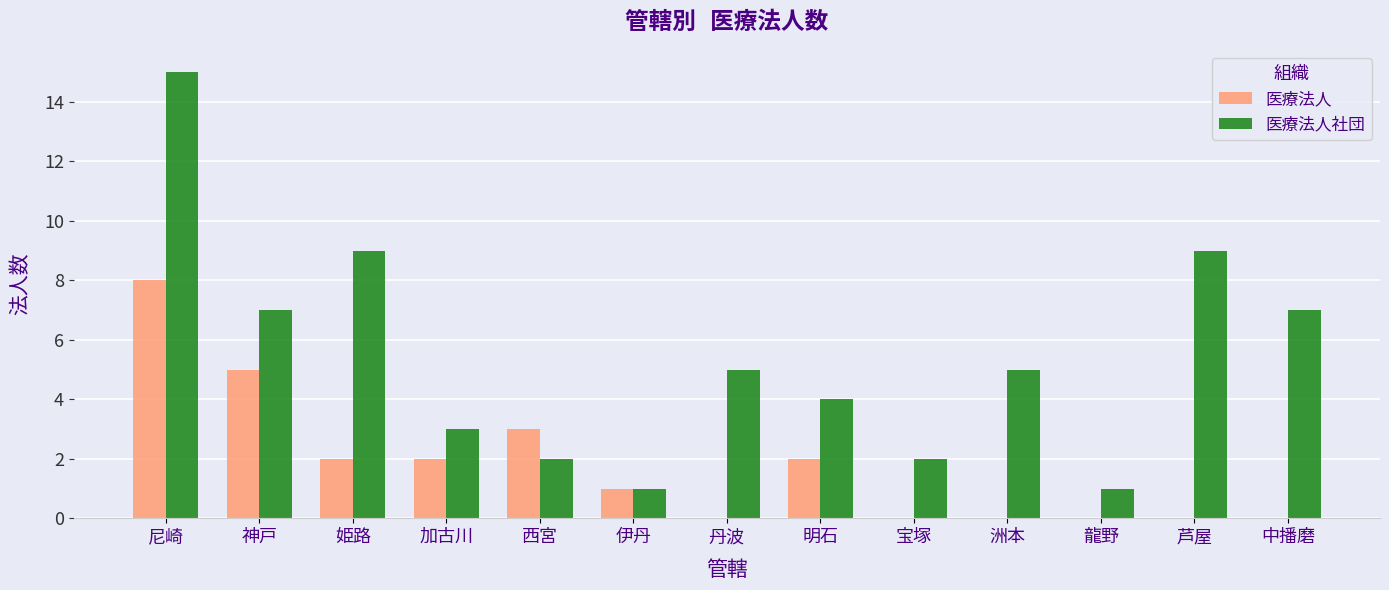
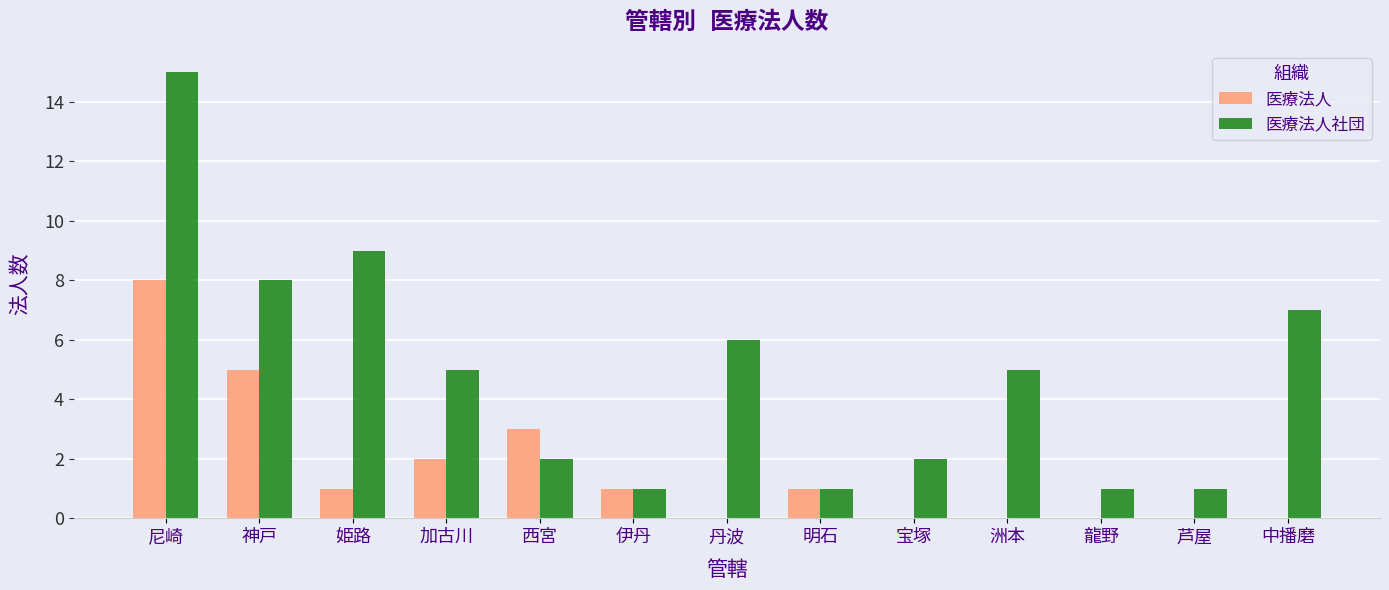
医療法人社団, 神戸: 7 -> 8
医療法人, 姫路: 2 -> 1
医療法人社団, 加古川: 3 -> 5
医療法人社団, 丹波: 5 -> 6
医療法人, 明石: 2 -> 1
医療法人社団, 明石: 4 -> 1
医療法人社団, 芦屋: 9 -> 1
